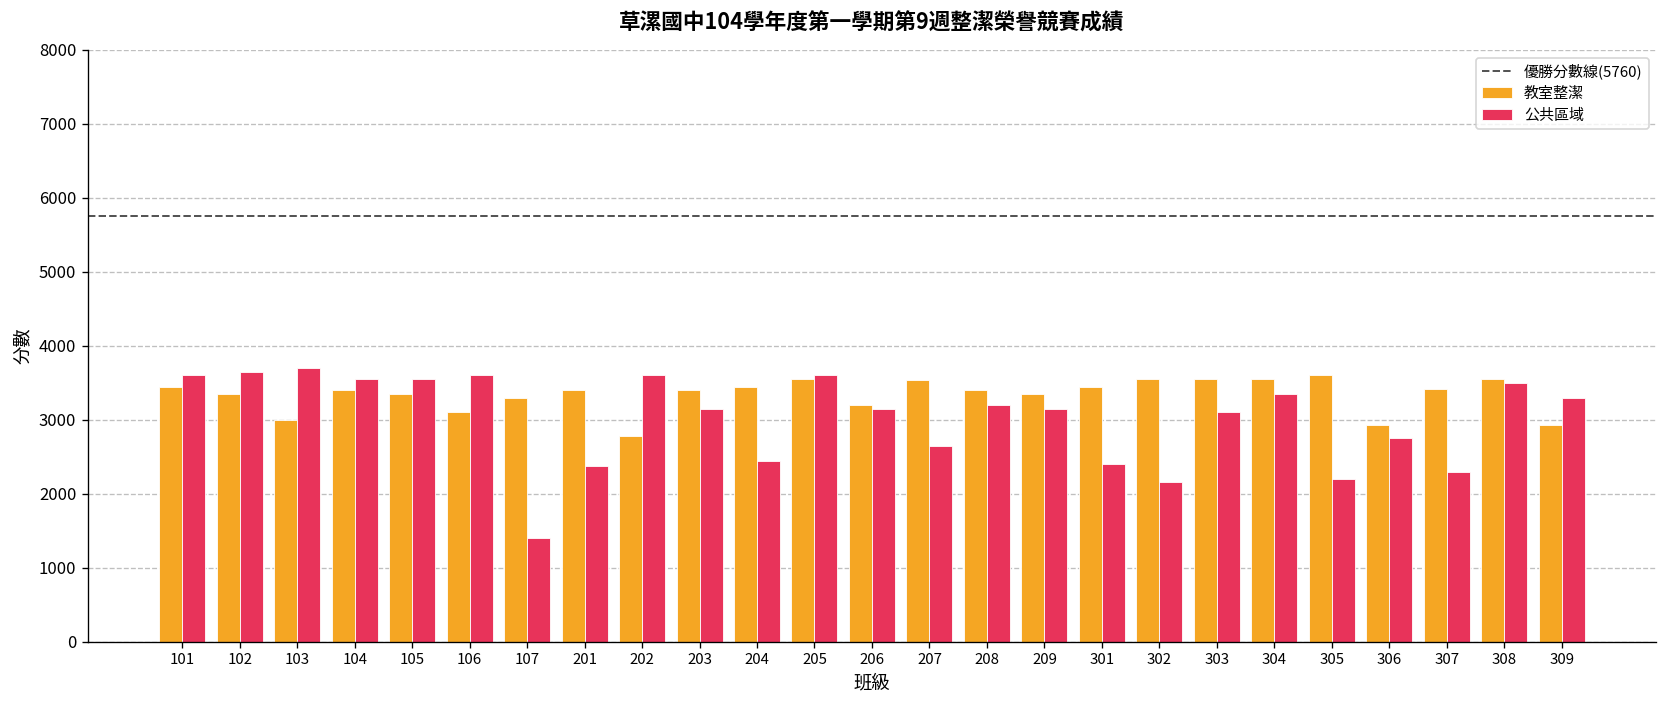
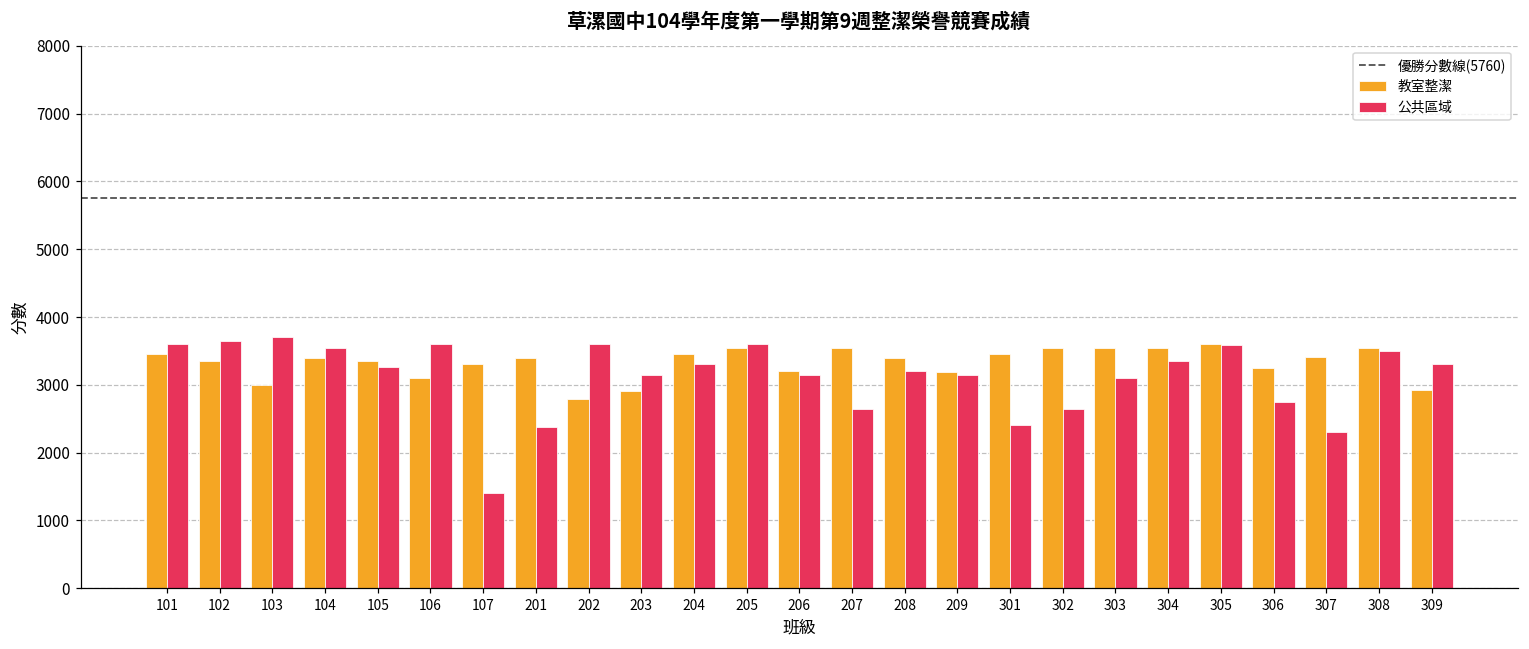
公共區域, 105: 3600 -> 3300
教室整潔, 203: 3400 -> 2900
公共區域, 204: 2400 -> 3300
教室整潔, 209: 3400 -> 3200
公共區域, 302: 2200 -> 2700
公共區域, 305: 2200 -> 3600
教室整潔, 306: 2900 -> 3300
